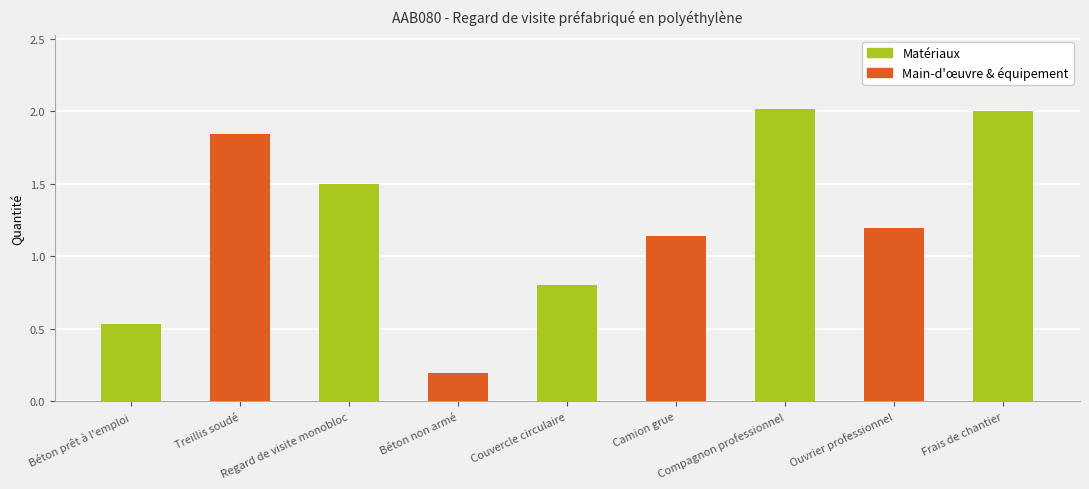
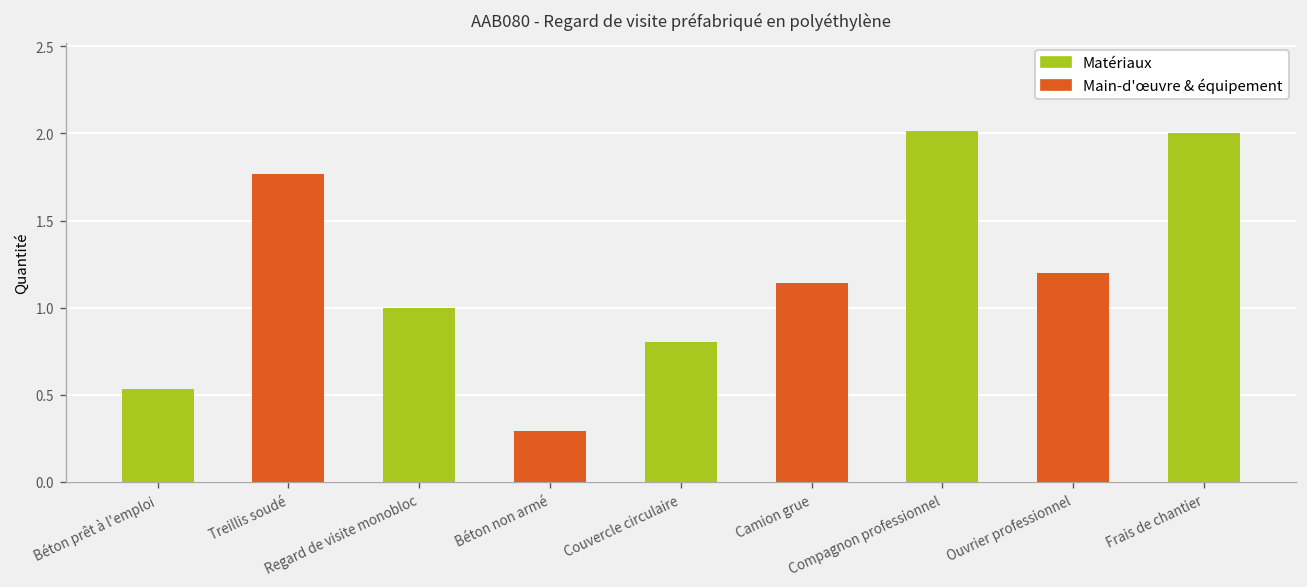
Treillis soudé: 1.85 -> 1.77
Regard de visite monobloc: 1.5 -> 1.0
Béton non armé: 0.19 -> 0.29
